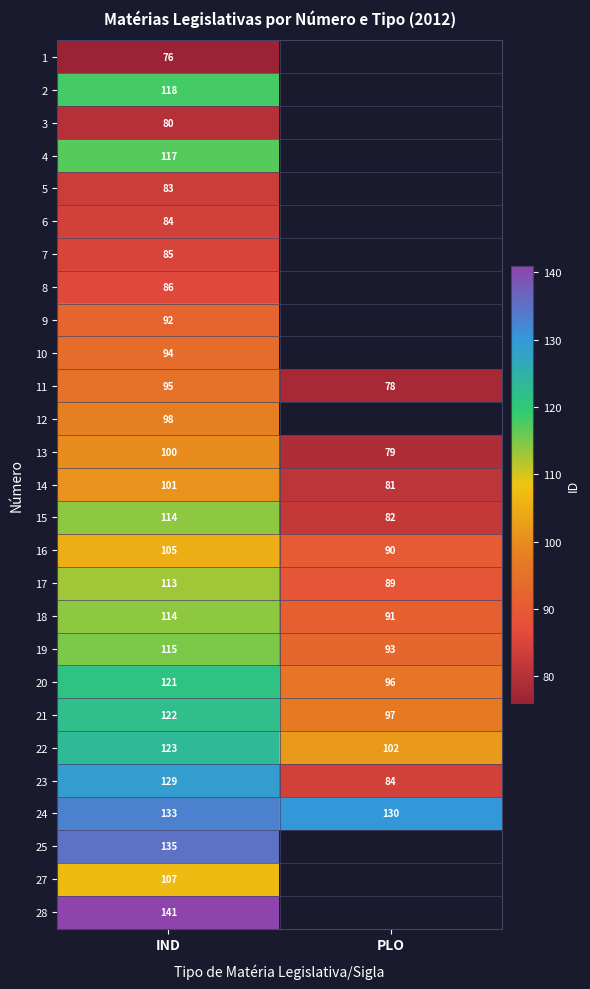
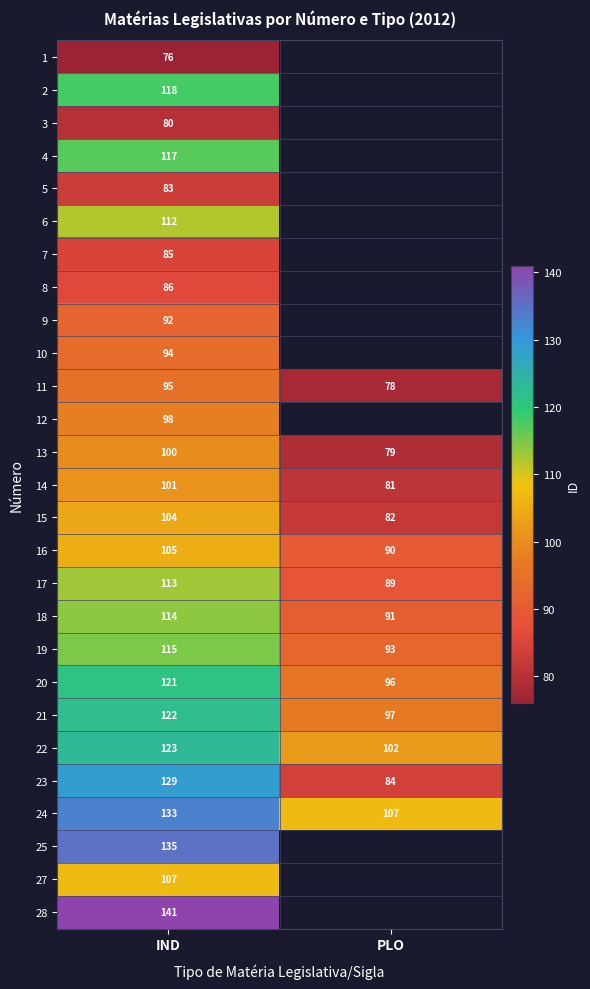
6, IND: 84 -> 112
15, IND: 114 -> 104
24, PLO: 130 -> 107
